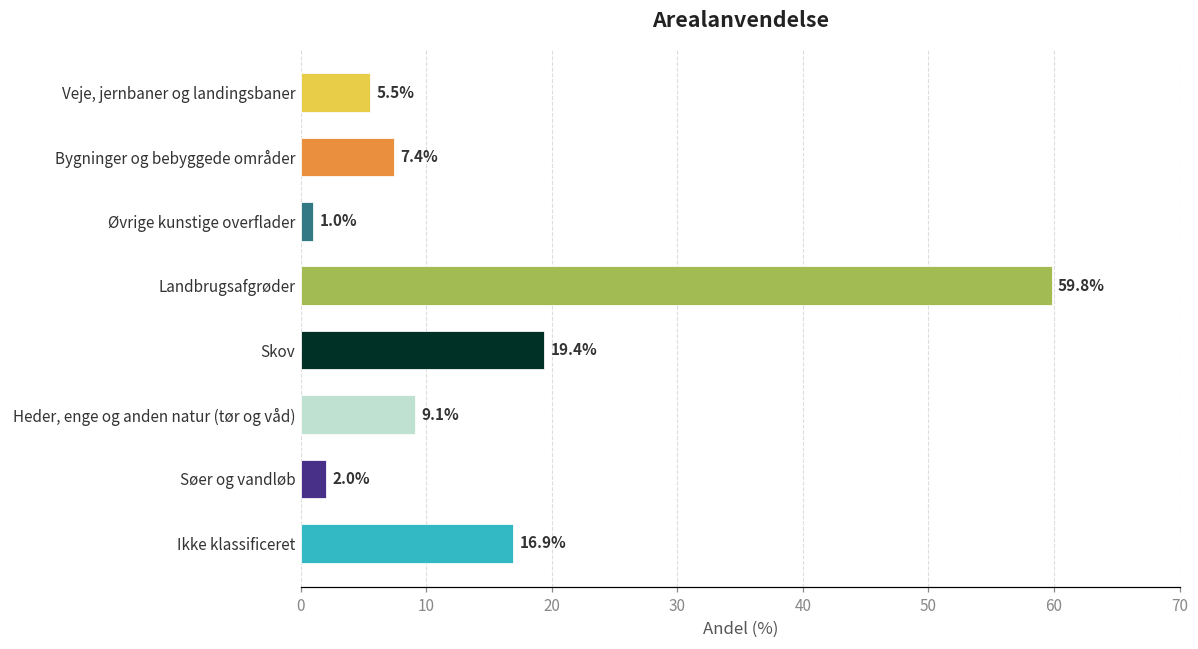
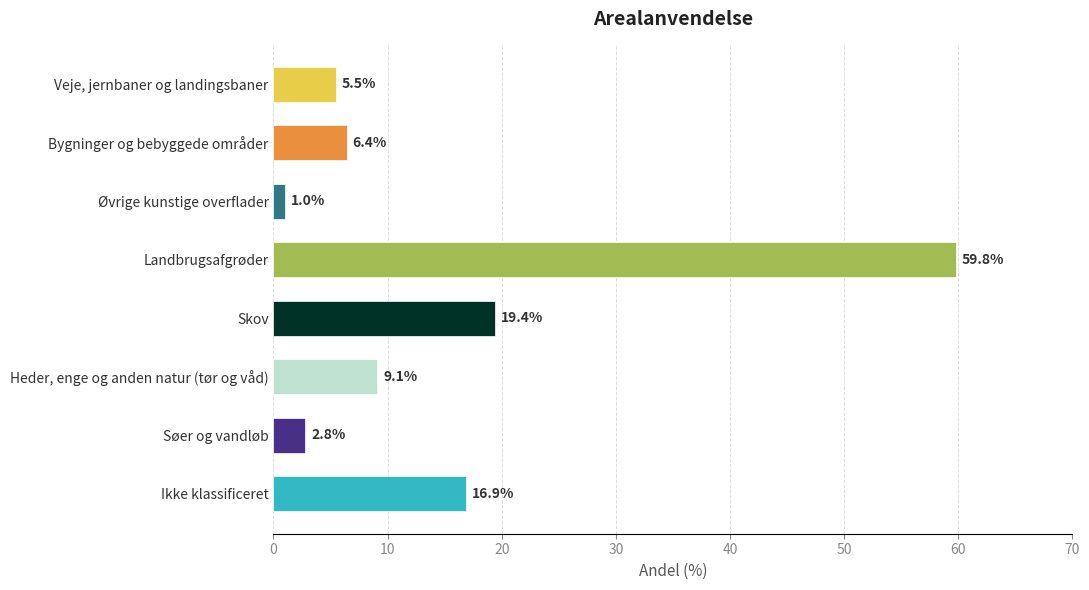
Bygninger og bebyggede områder: 7.4% -> 6.4%
Søer og vandløb: 2.0% -> 2.8%
